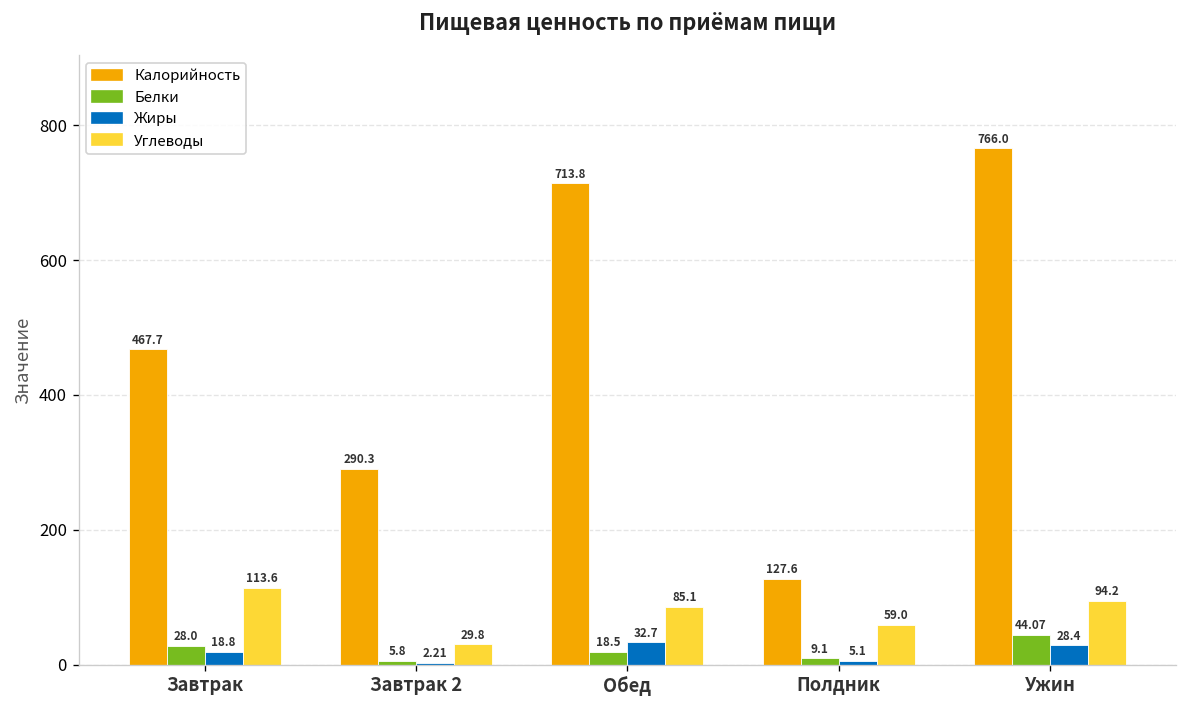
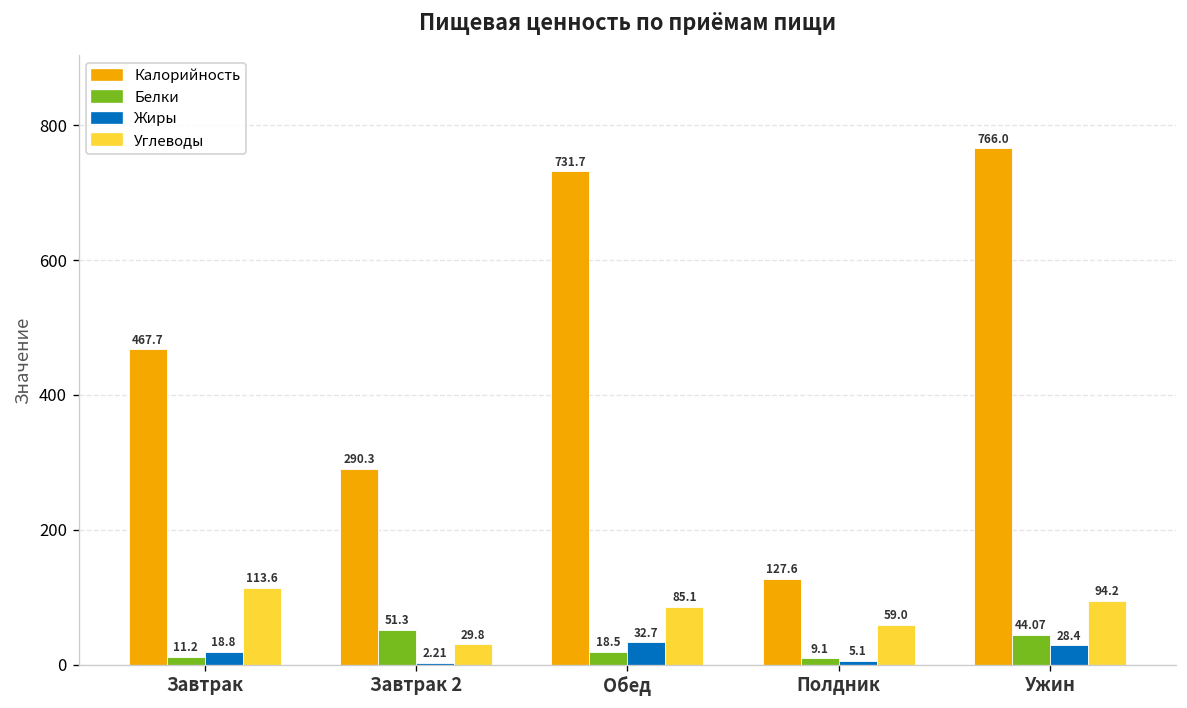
Белки, Завтрак: 28.0 -> 11.2
Белки, Завтрак 2: 5.8 -> 51.3
Калорийность, Обед: 713.8 -> 731.7
